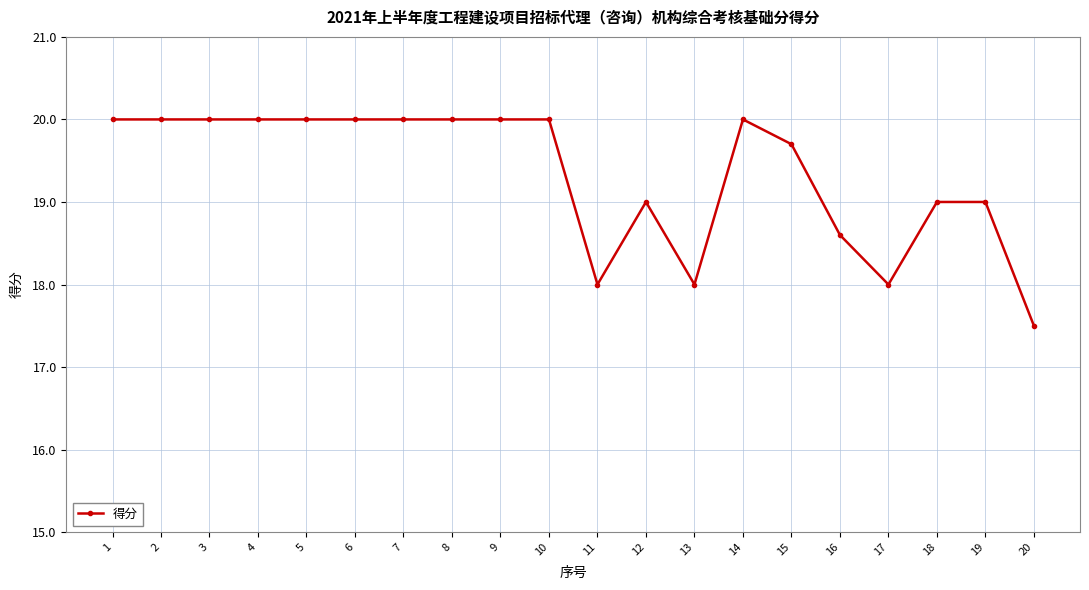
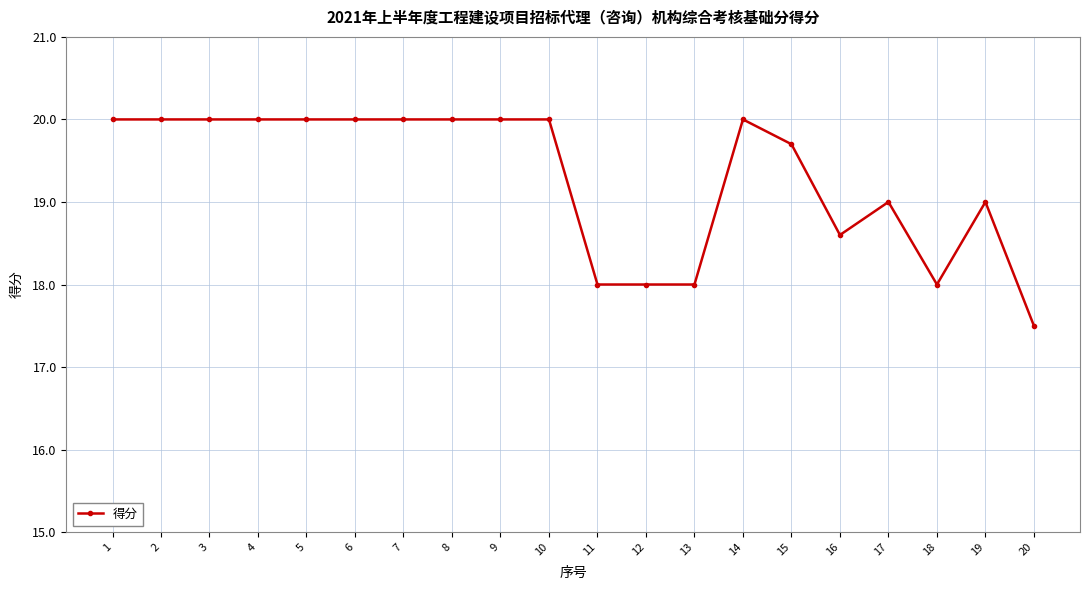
12: 19 -> 18
17: 18 -> 19
18: 19 -> 18
